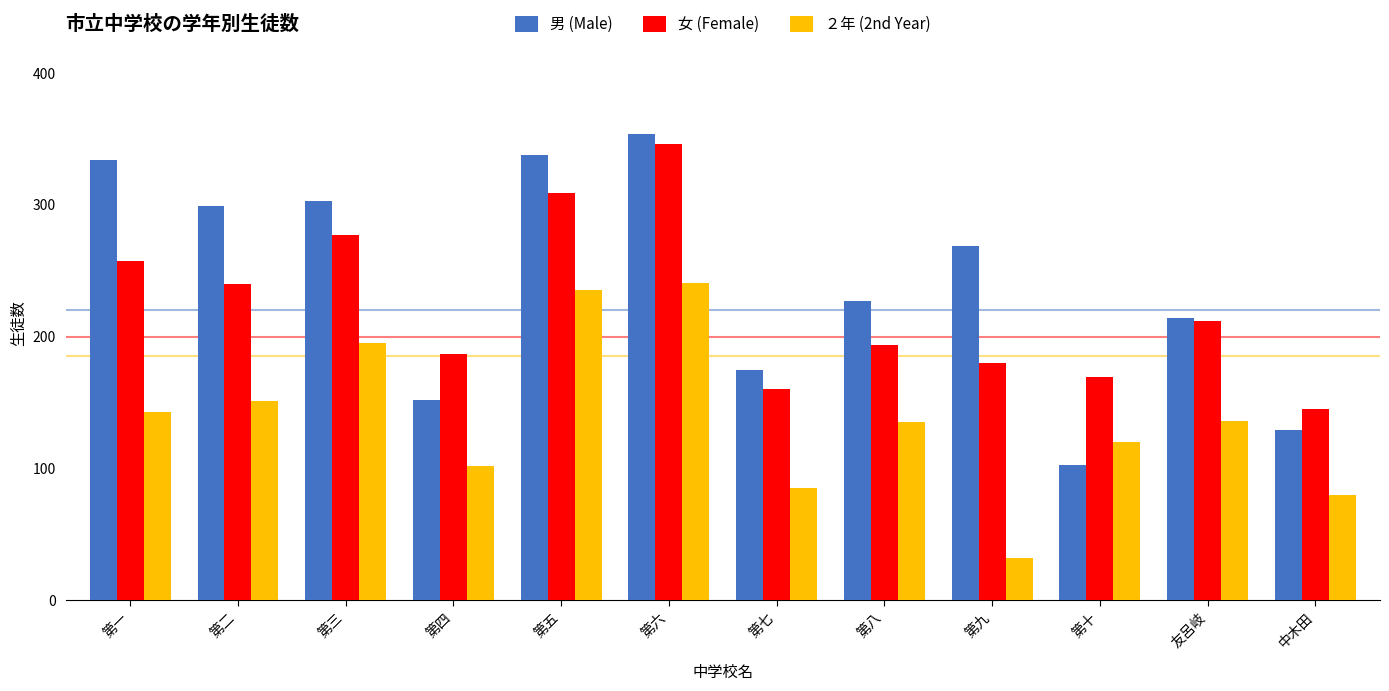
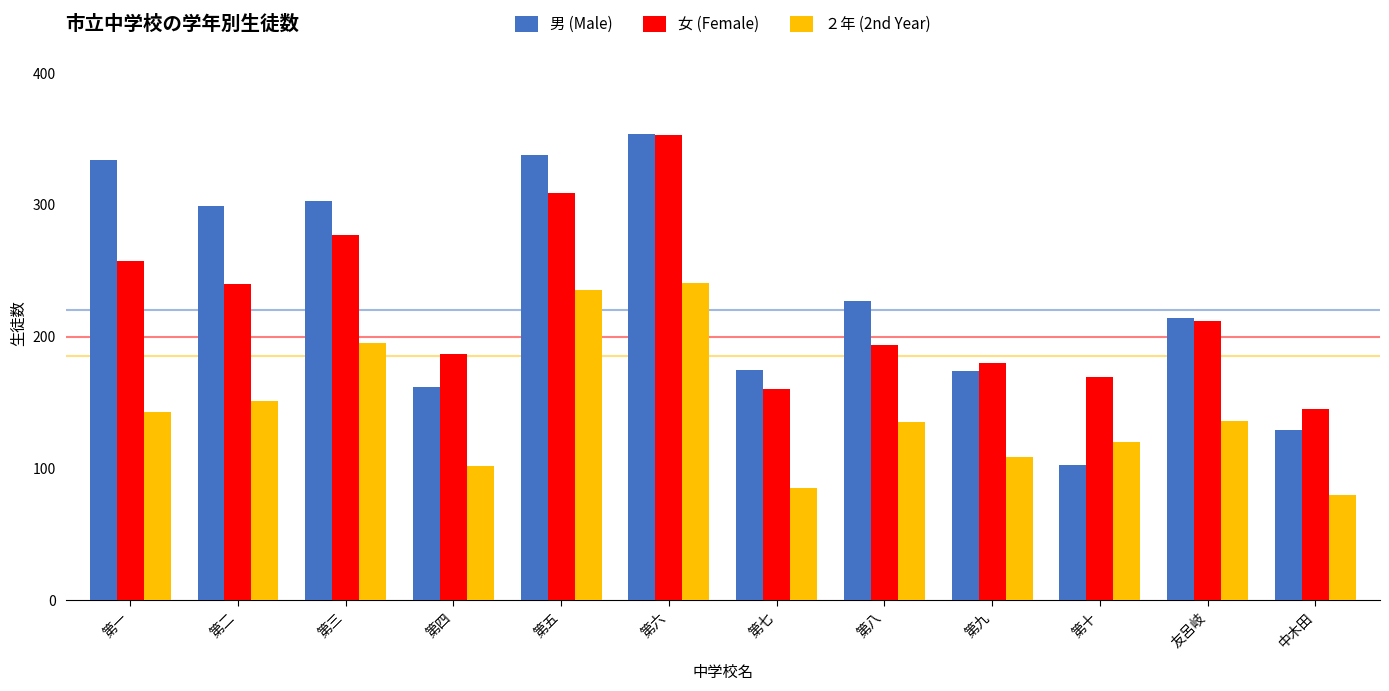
男 (Male), 第四: 152 -> 162
女 (Female), 第六: 346 -> 353
男 (Male), 第九: 269 -> 174
２年 (2nd Year), 第九: 32 -> 109
